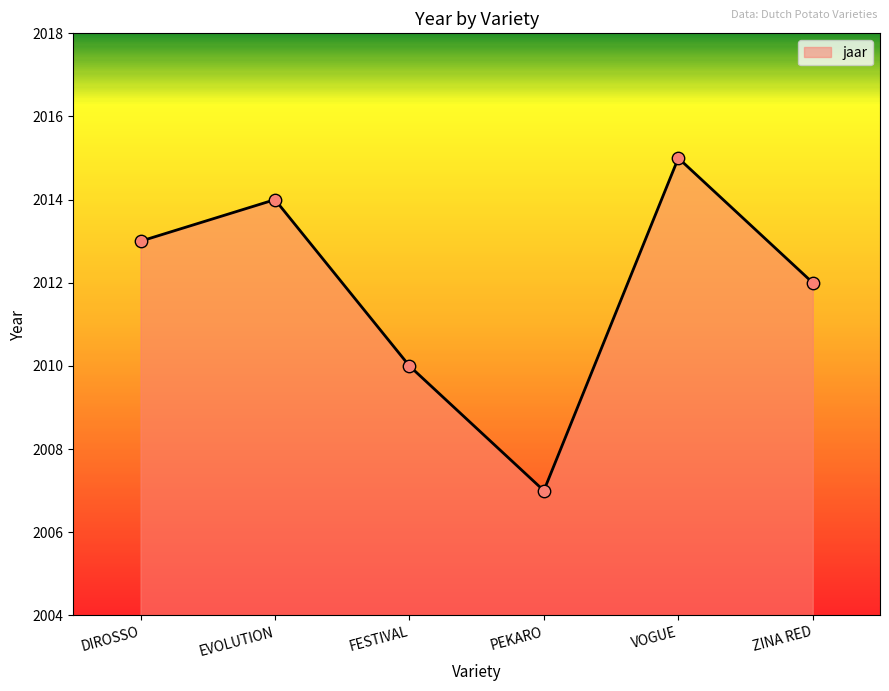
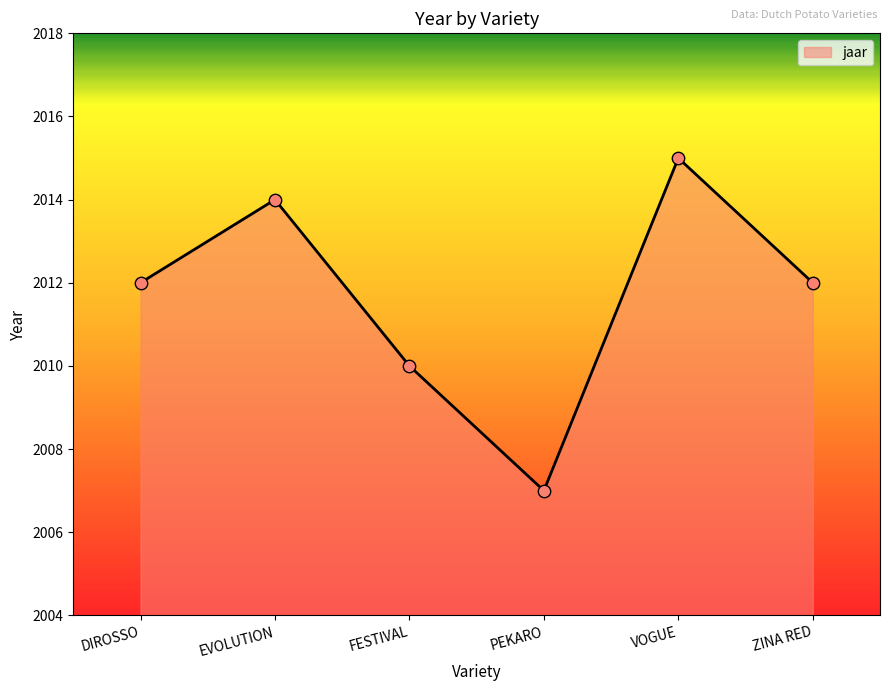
DIROSSO: 2013 -> 2012
